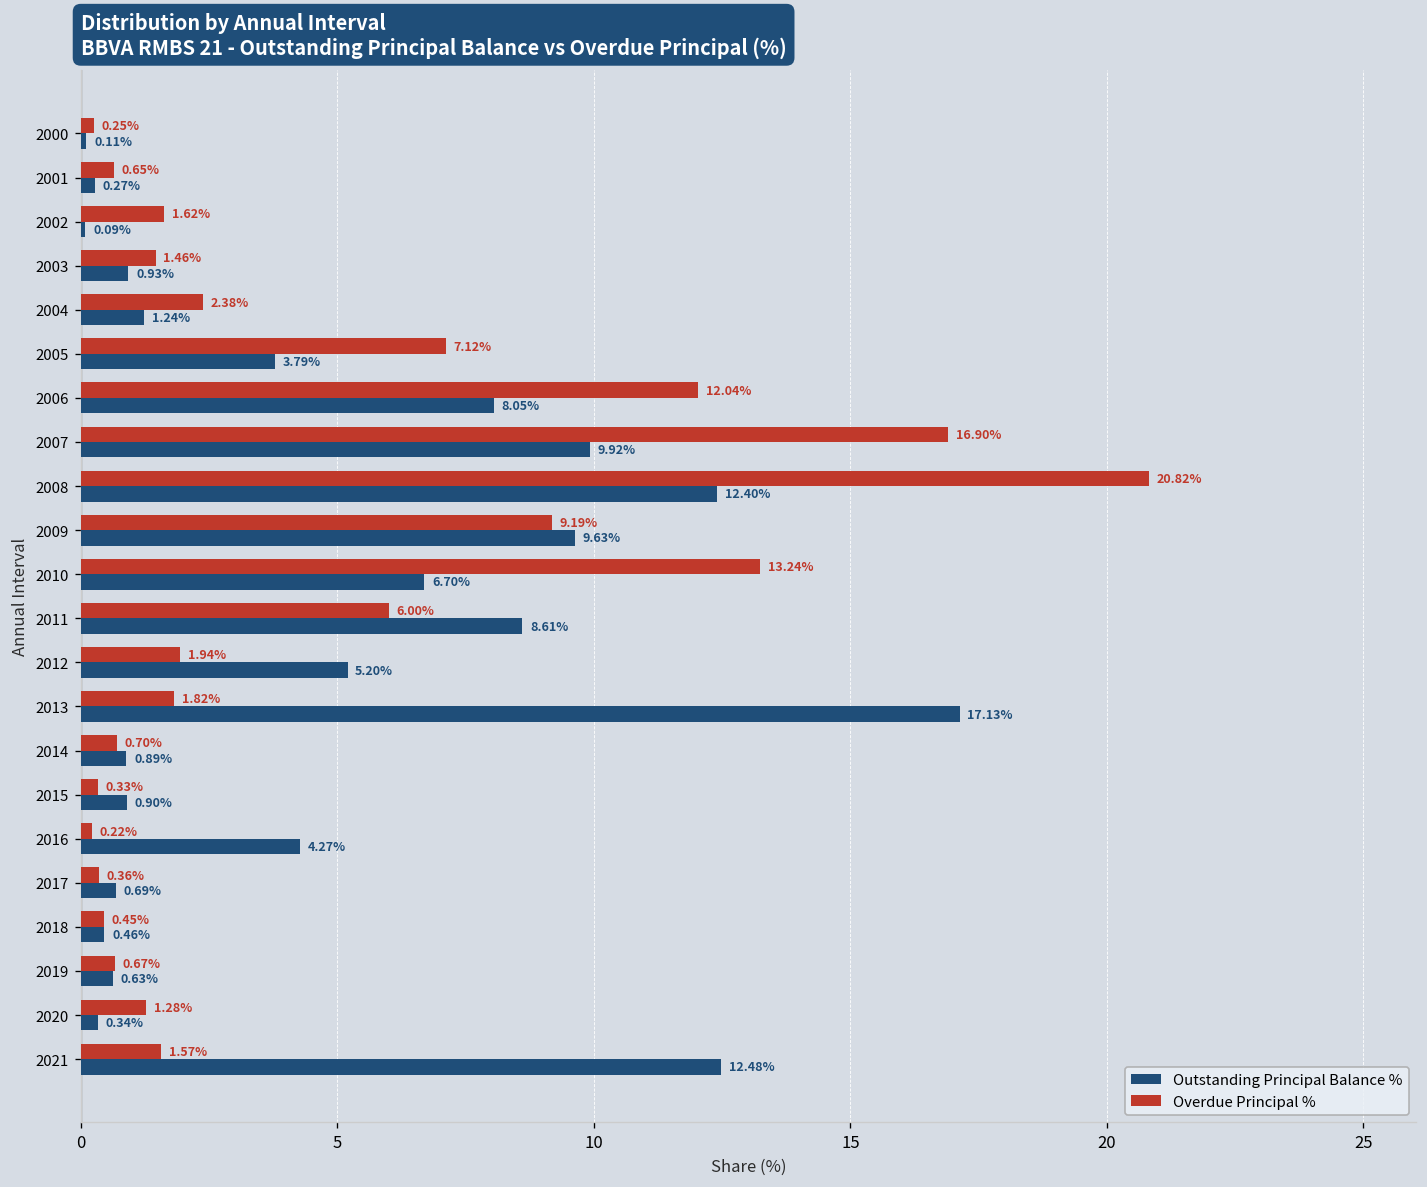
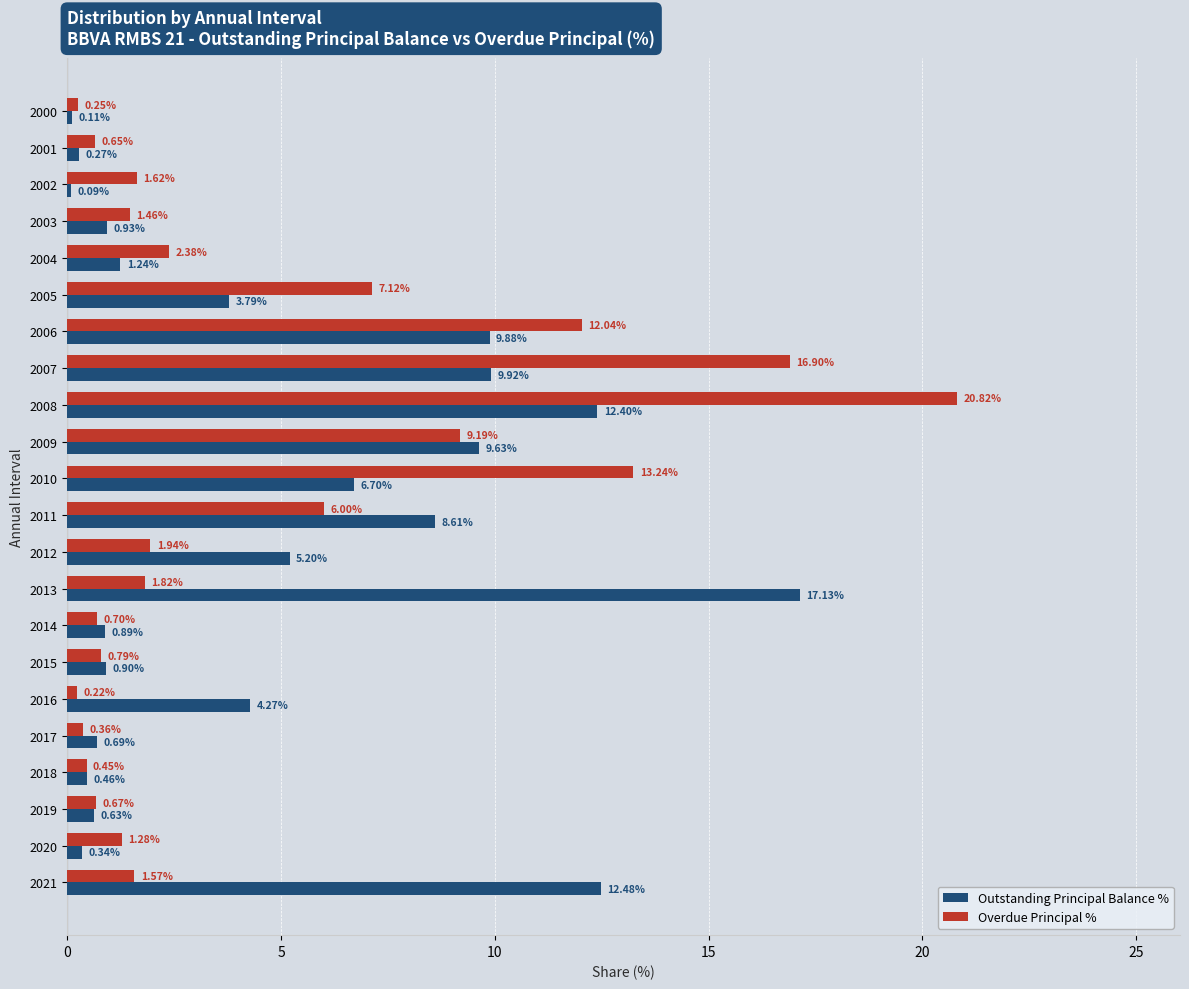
Outstanding Principal Balance %, 2006: 8.05% -> 9.88%
Overdue Principal %, 2015: 0.33% -> 0.79%
